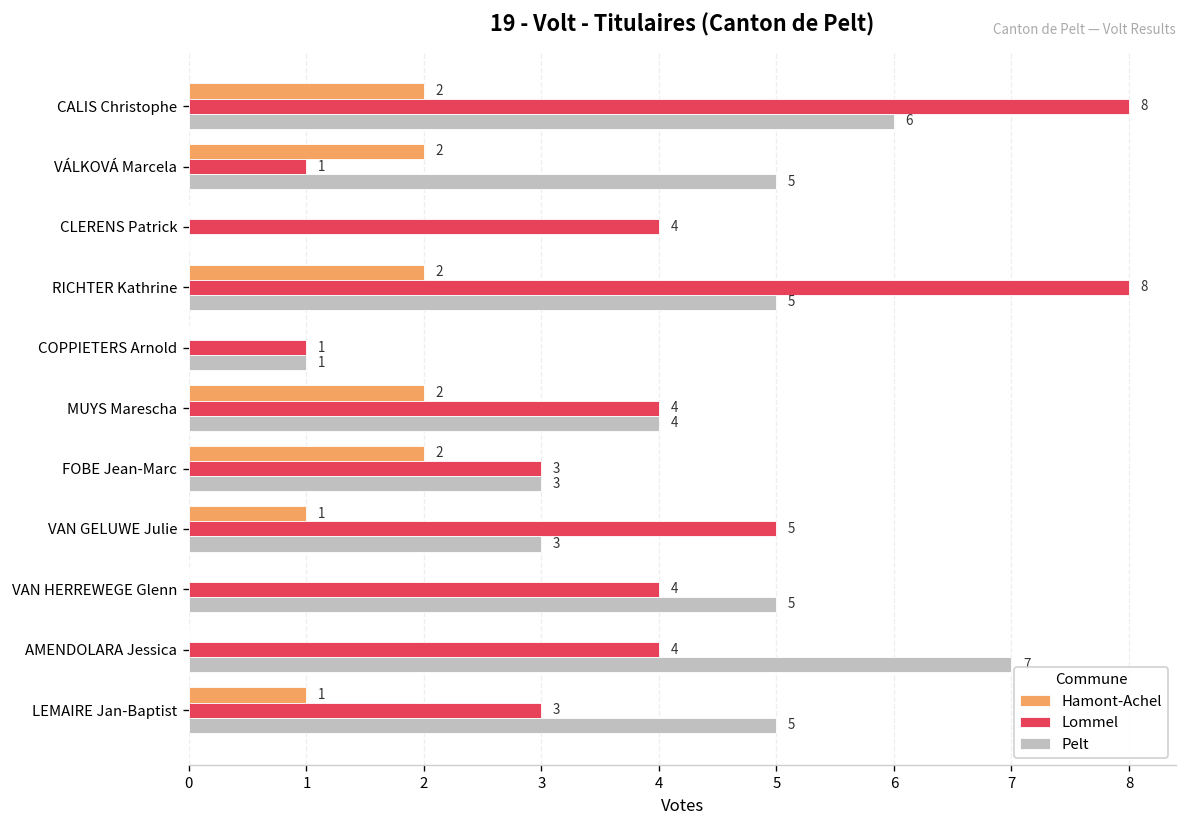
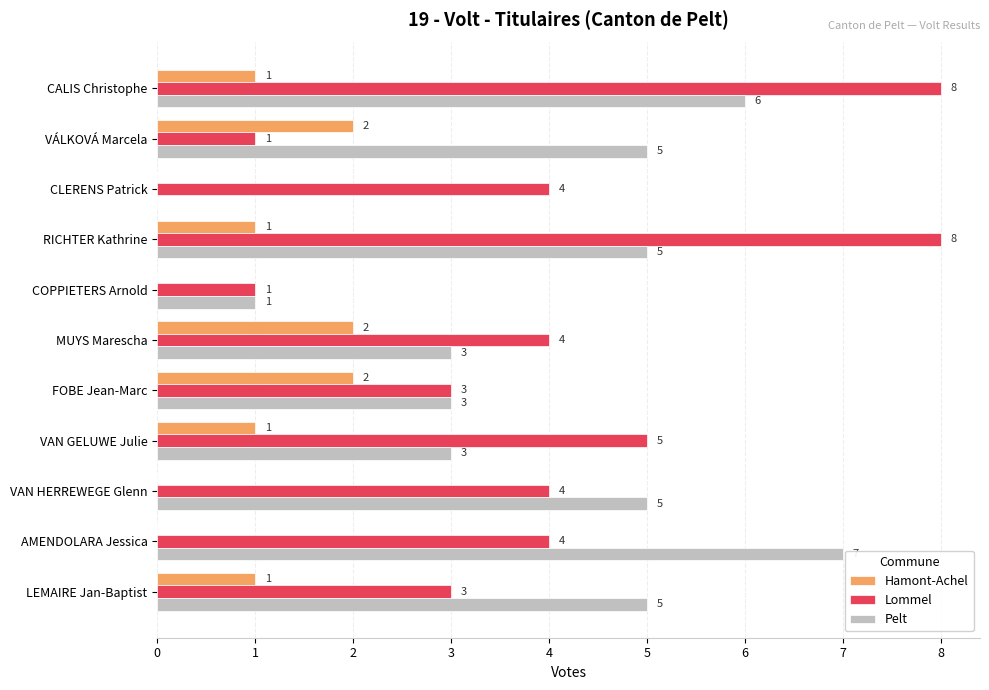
Hamont-Achel, CALIS Christophe: 2 -> 1
Hamont-Achel, RICHTER Kathrine: 2 -> 1
Pelt, MUYS Marescha: 4 -> 3
